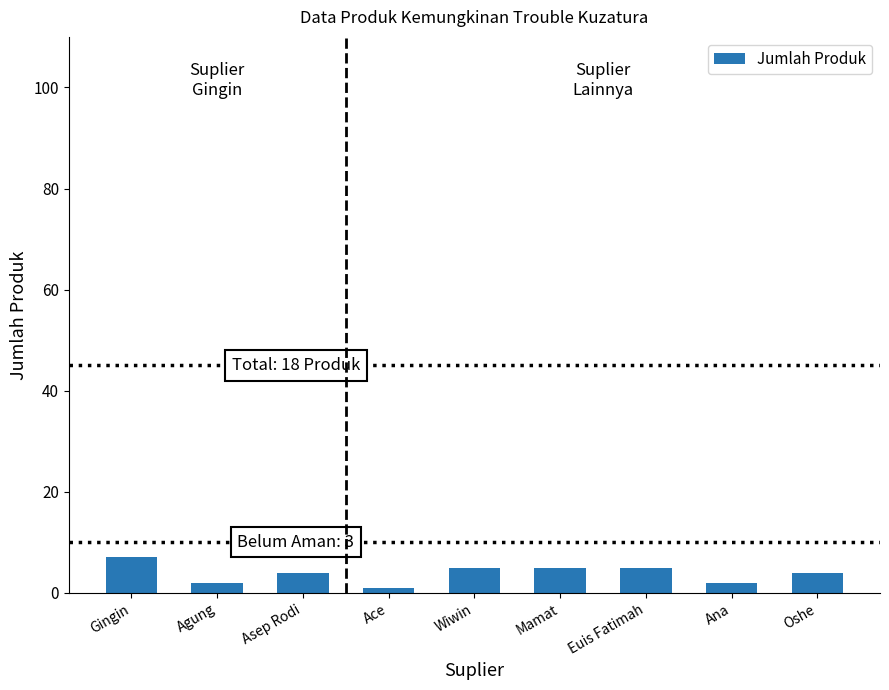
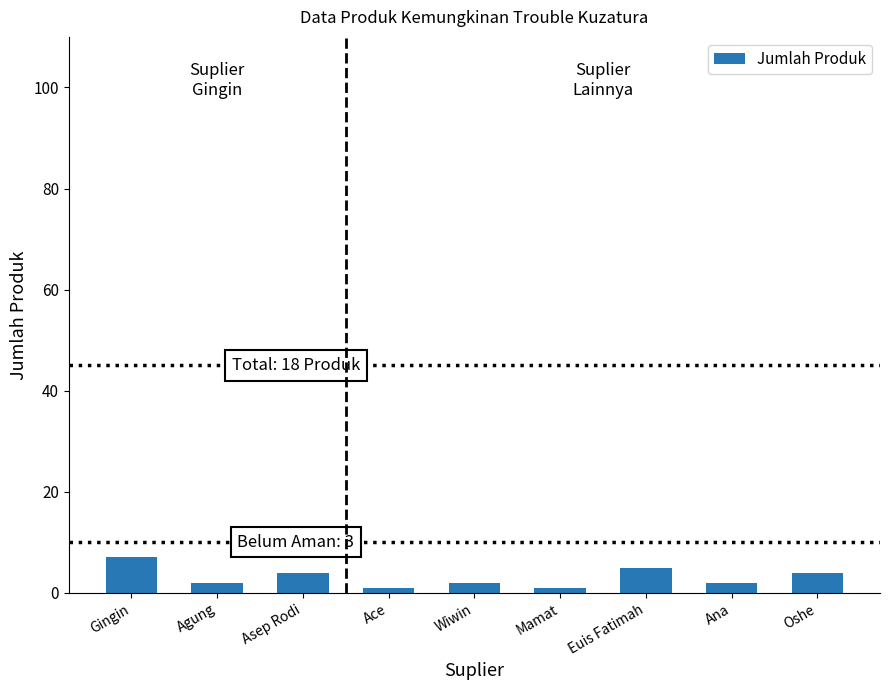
Wiwin: 5 -> 2
Mamat: 5 -> 1
